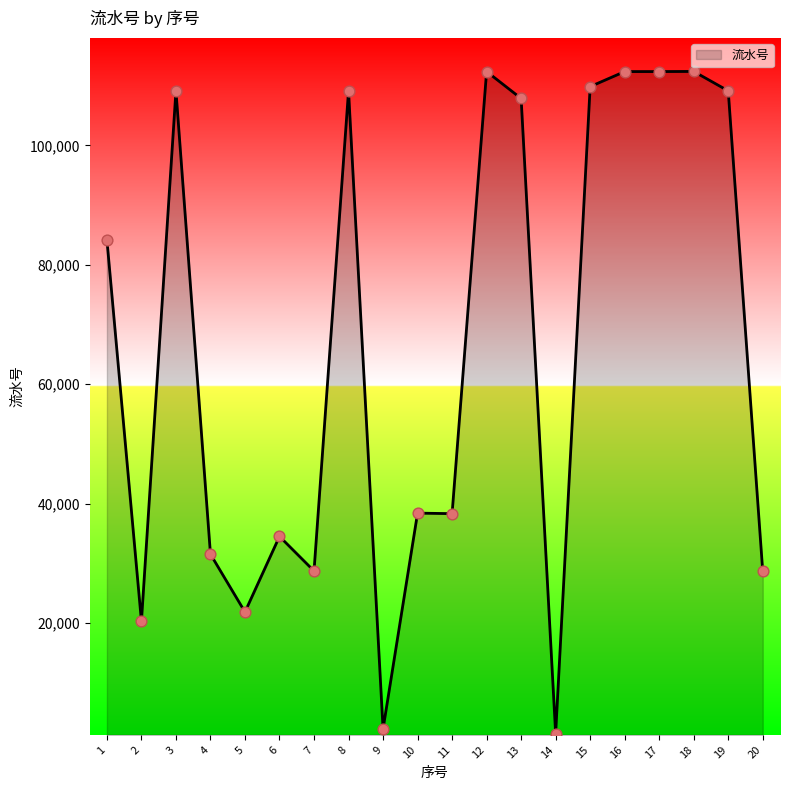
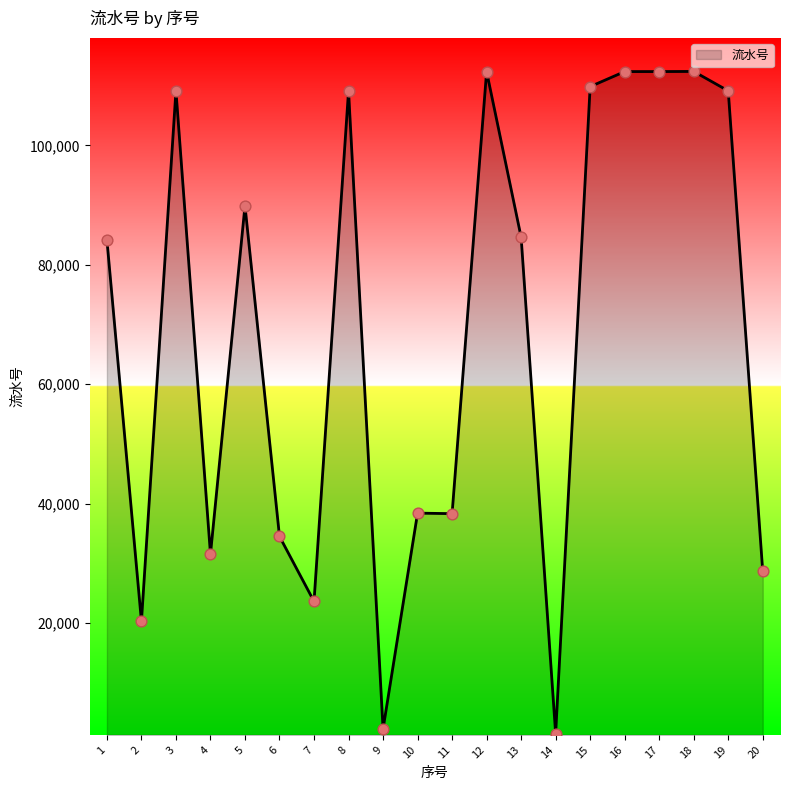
5: 22,000 -> 90,000
7: 29,000 -> 24,000
13: 108,000 -> 85,000
